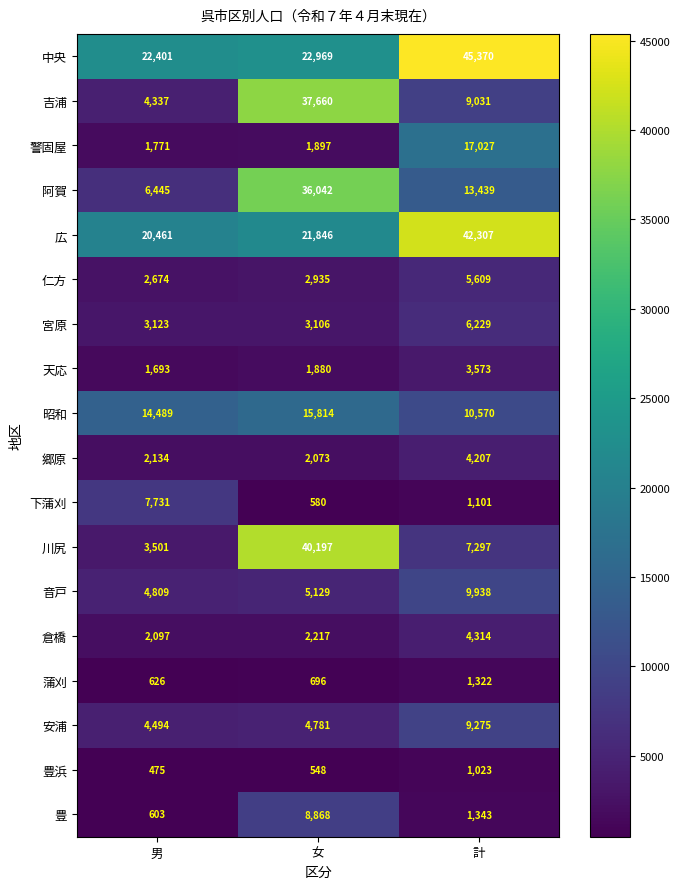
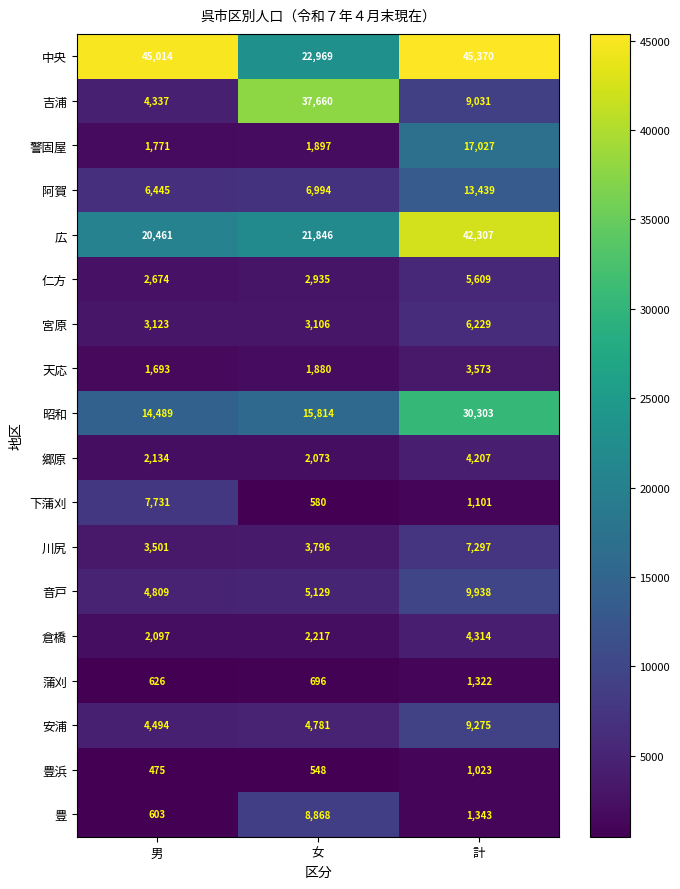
中央, 男: 22,401 -> 45,014
阿賀, 女: 36,042 -> 6,994
昭和, 計: 10,570 -> 30,303
川尻, 女: 40,197 -> 3,796
